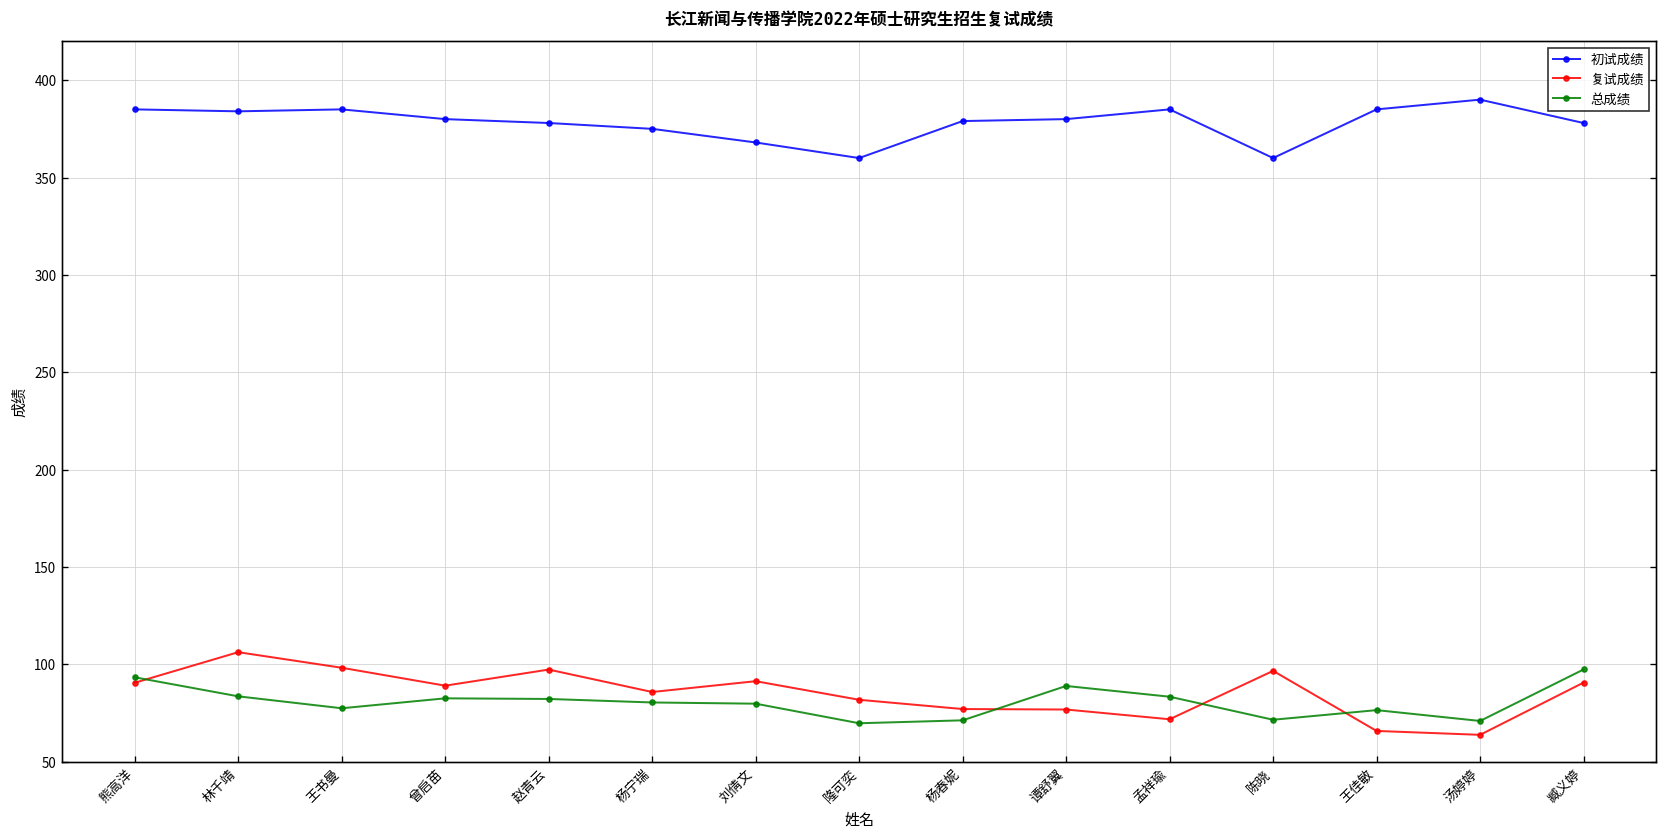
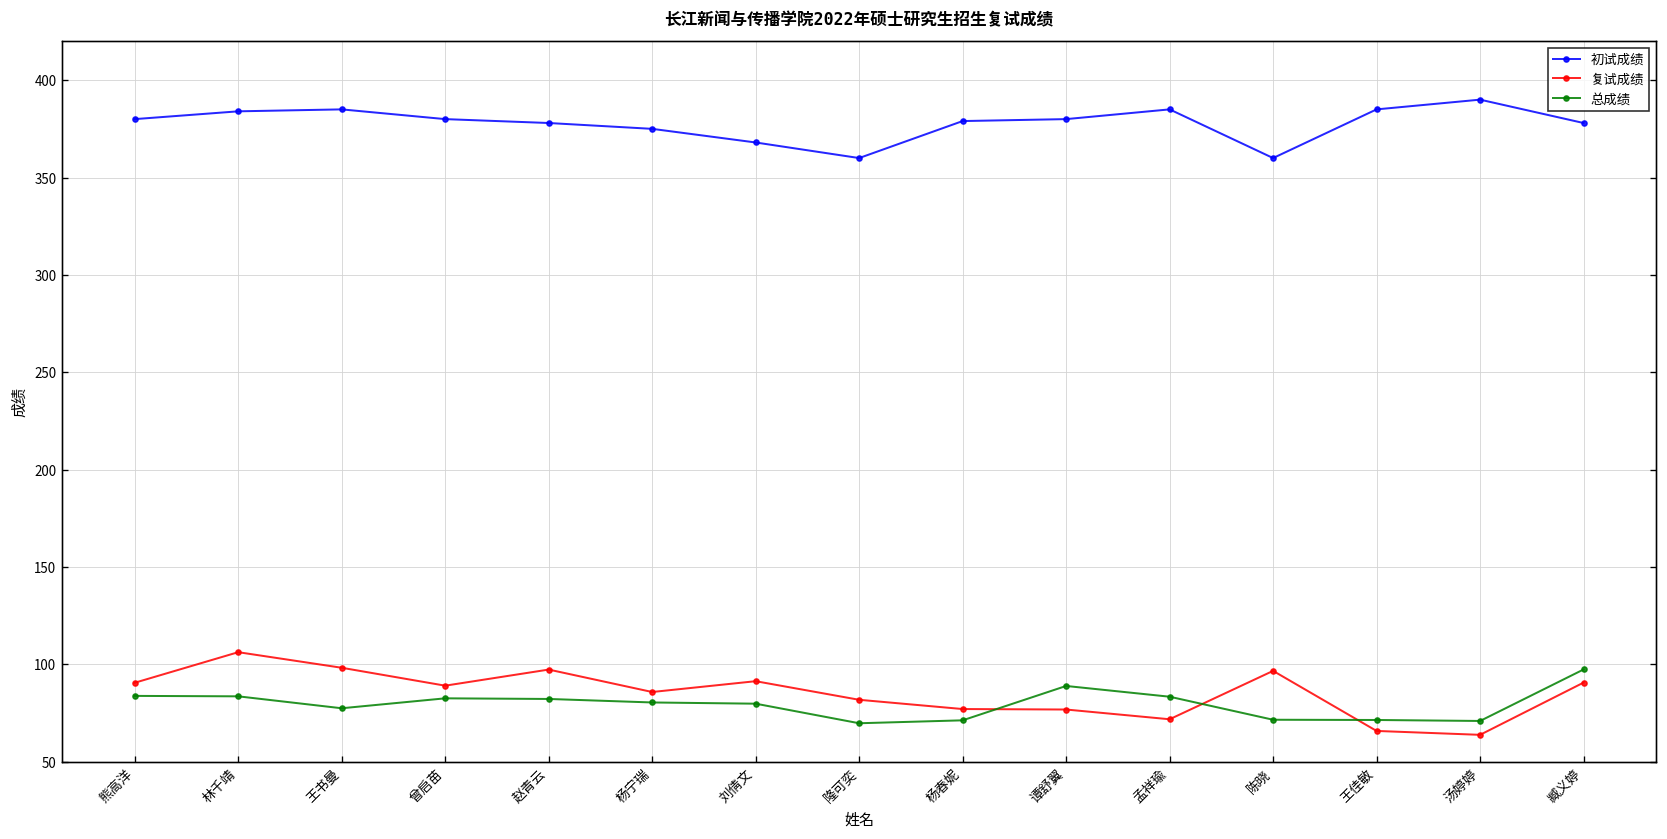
初试成绩, 熊高洋: 385 -> 380
总成绩, 熊高洋: 93 -> 84
总成绩, 王佳敏: 76 -> 71
